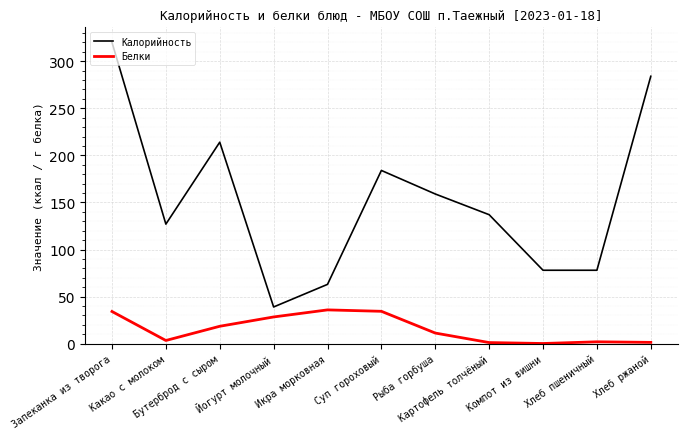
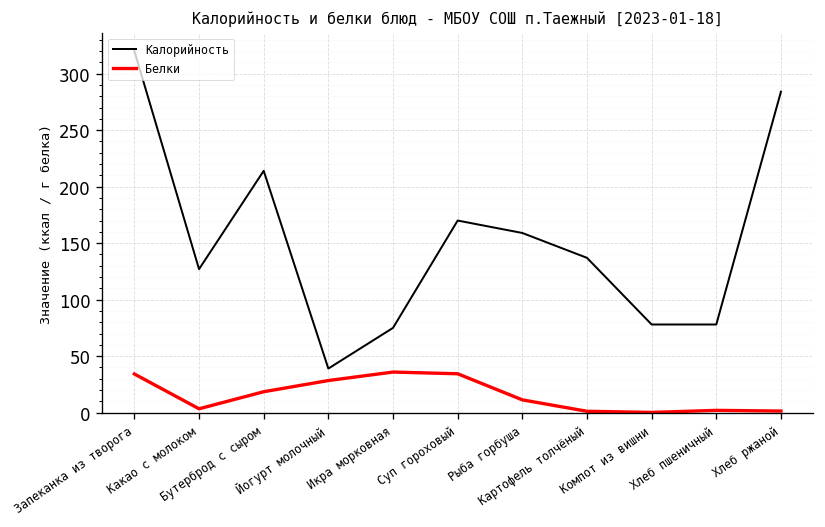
Калорийность, Икра морковная: 60 -> 80
Калорийность, Суп гороховый: 180 -> 170
